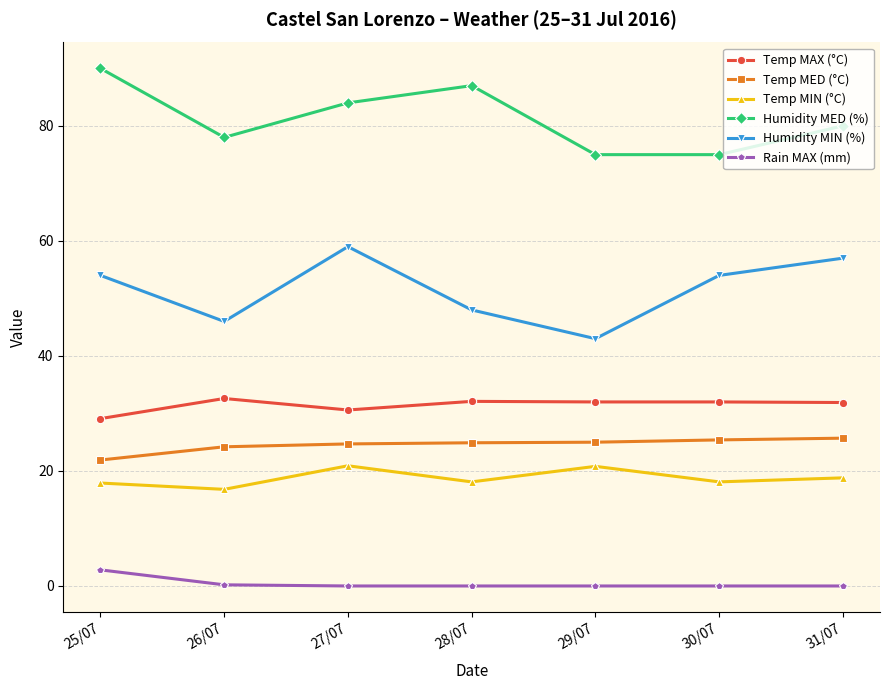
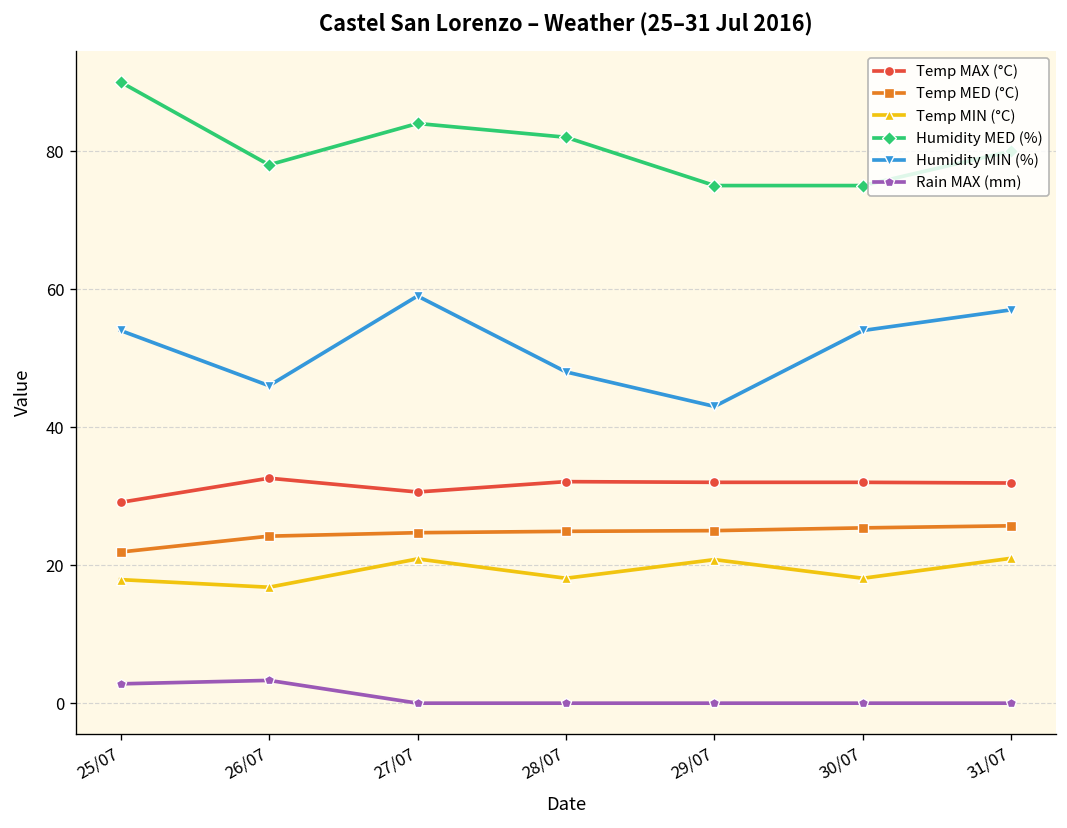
Rain MAX (mm), 26/07: 0 -> 3
Humidity MED (%), 28/07: 87 -> 82
Temp MIN (°C), 31/07: 19 -> 21
